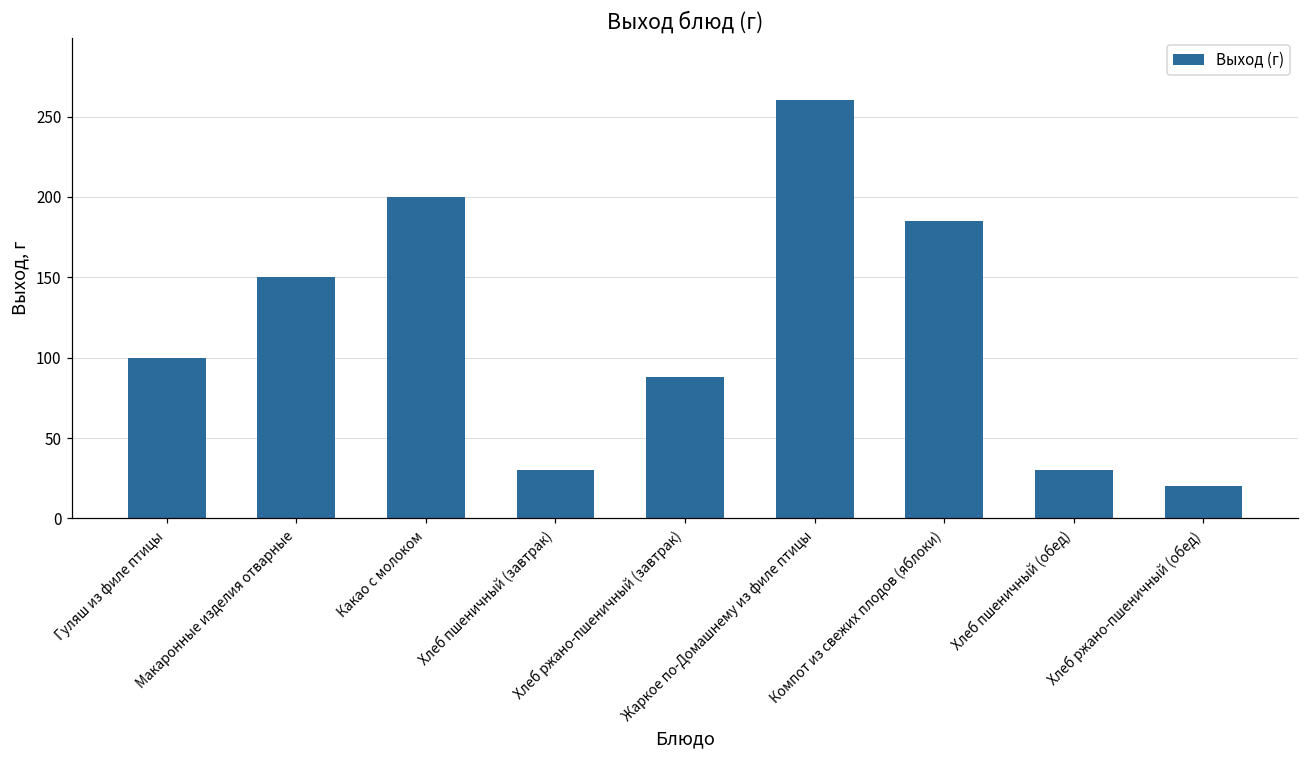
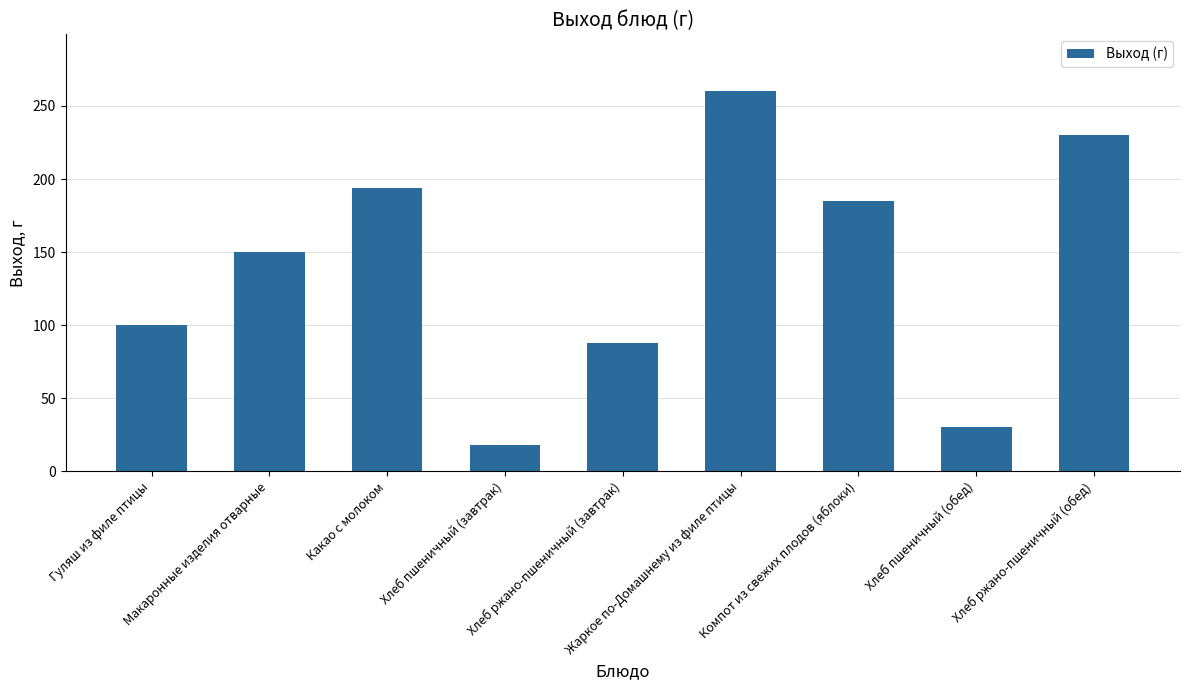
Какао с молоком: 200 -> 194
Хлеб пшеничный (завтрак): 30 -> 18
Хлеб ржано-пшеничный (обед): 20 -> 230
